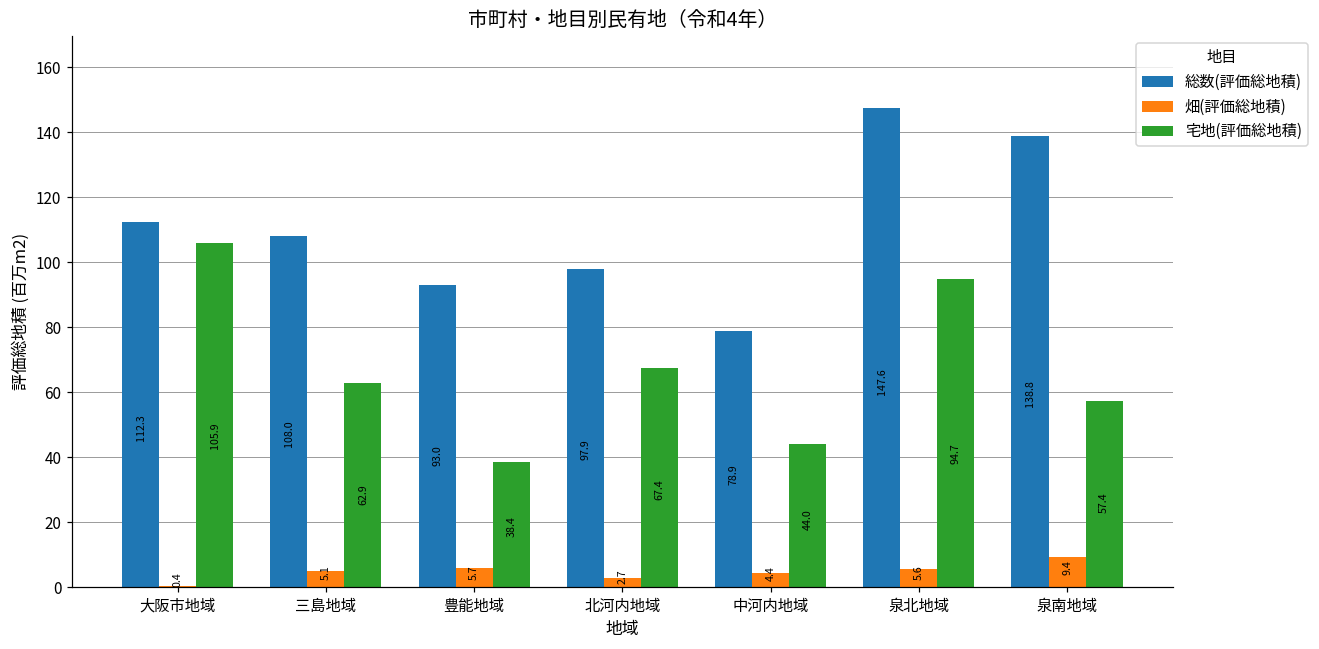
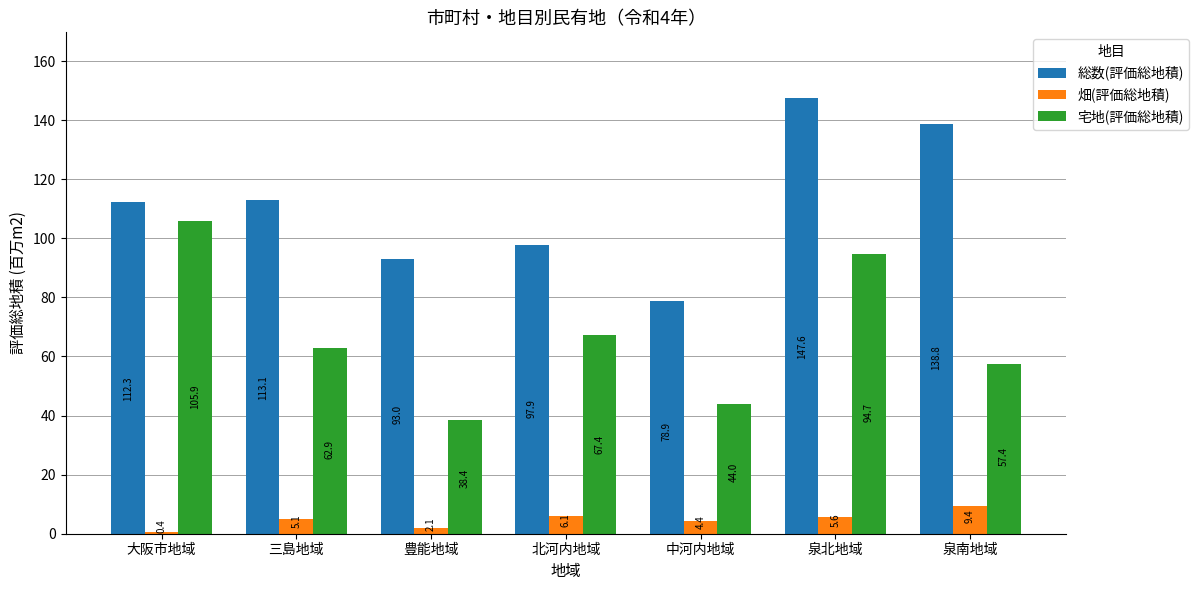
総数(評価総地積), 三島地域: 108.0 -> 113.1
畑(評価総地積), 豊能地域: 5.7 -> 2.1
畑(評価総地積), 北河内地域: 2.7 -> 6.1
